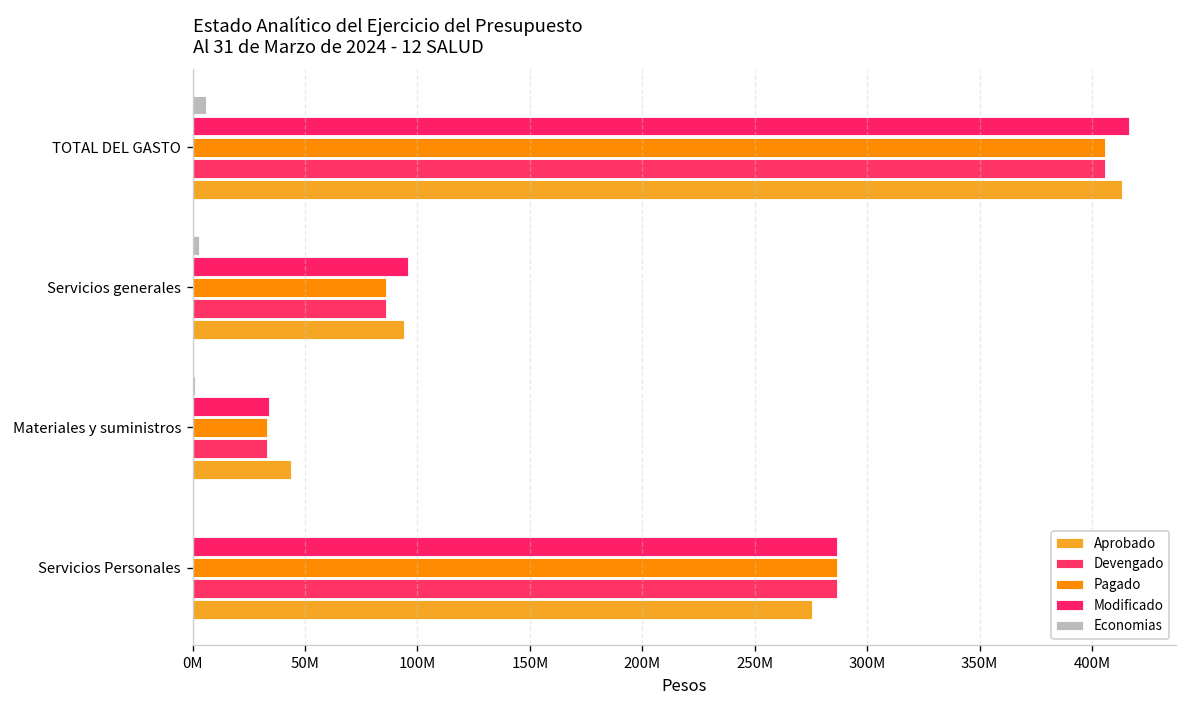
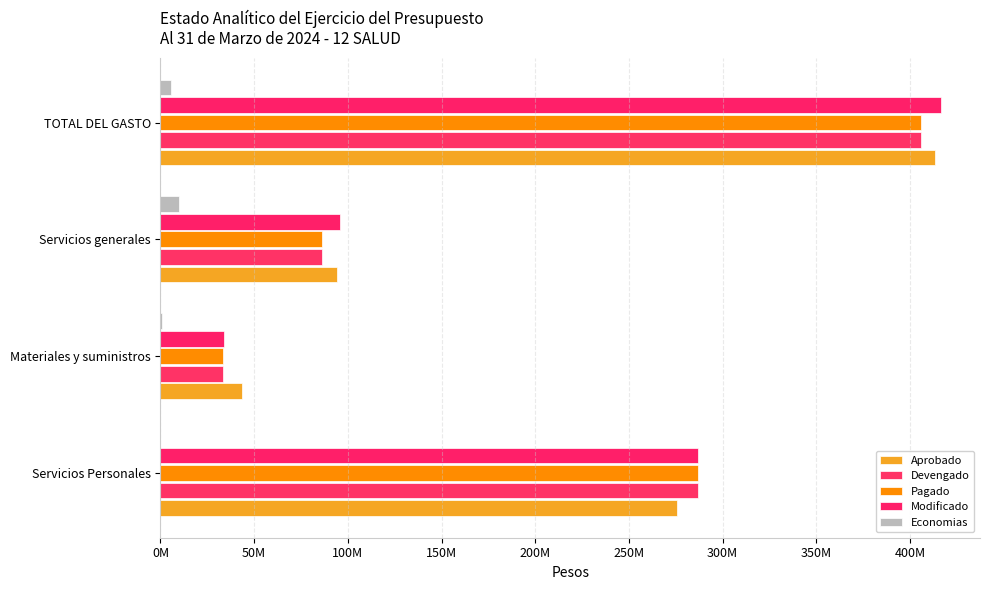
Economias, Servicios generales: 3000000 -> 10000000
